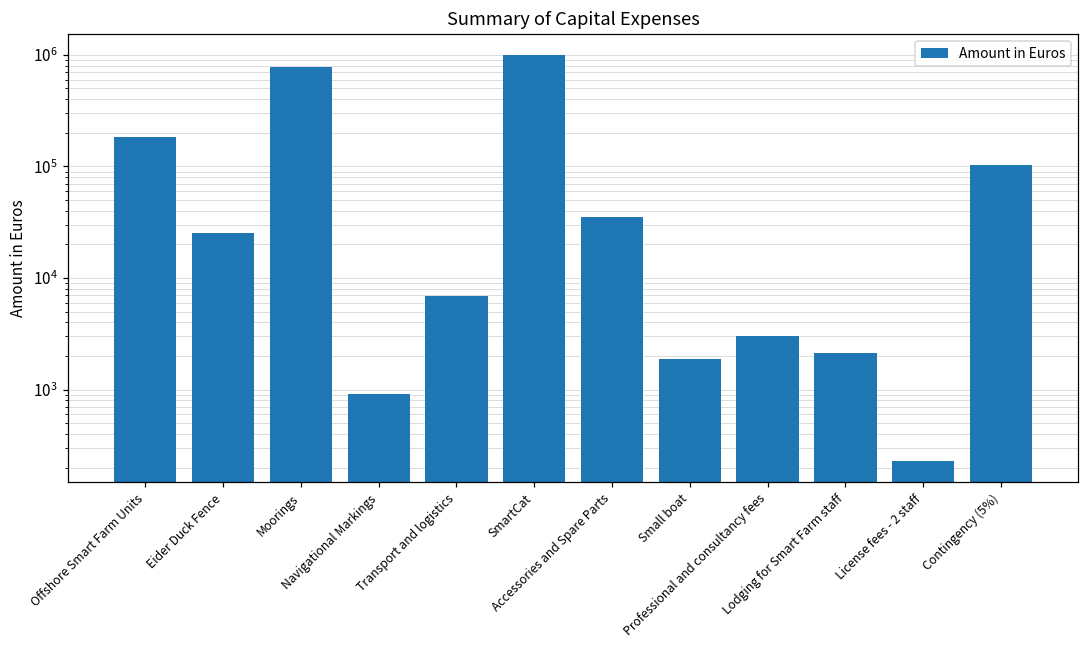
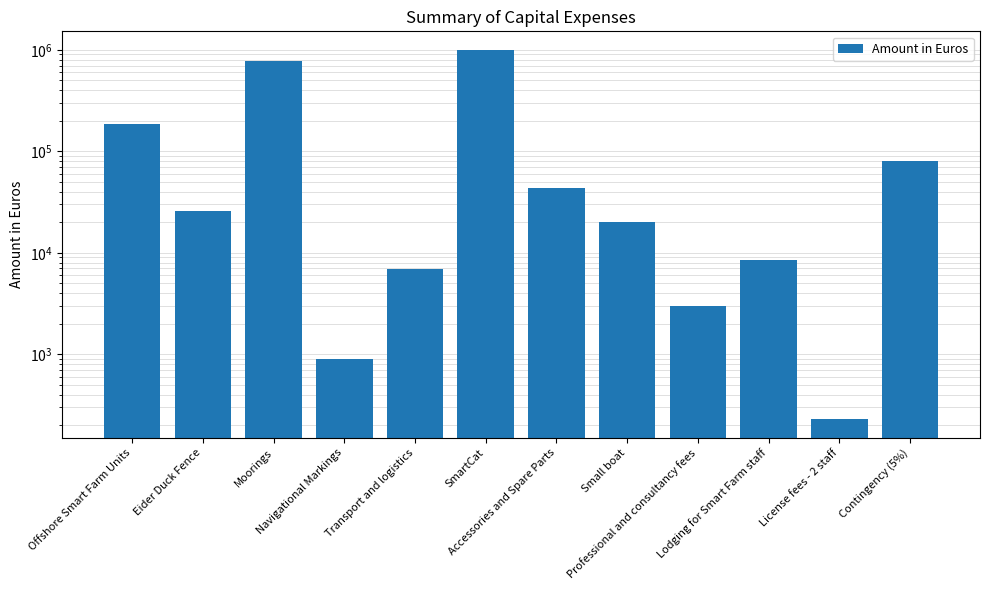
Accessories and Spare Parts: 35000 -> 44000
Small boat: 1900 -> 20000
Lodging for Smart Farm staff: 2100 -> 8000
Contingency (5%): 100000 -> 80000
